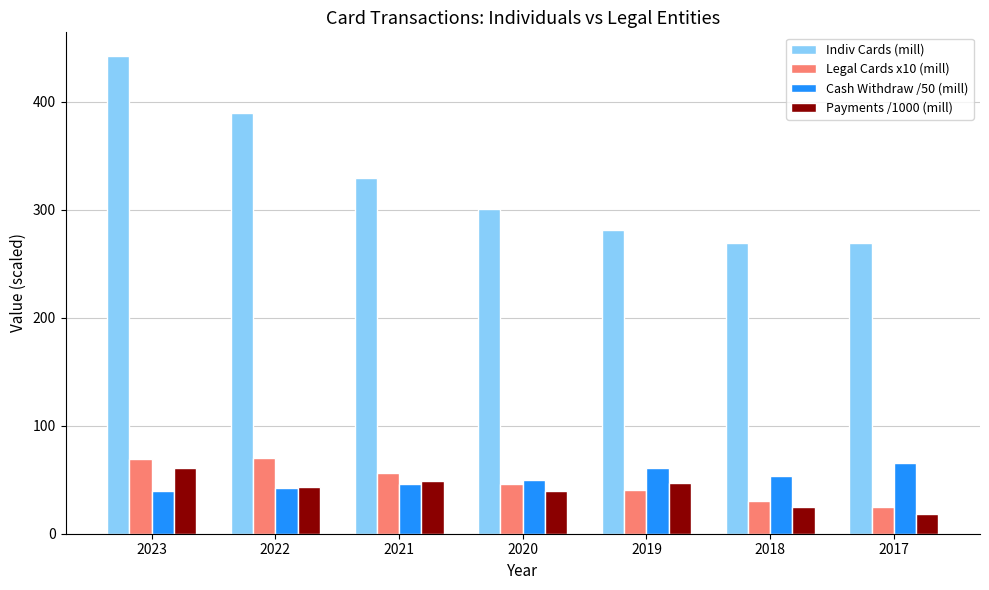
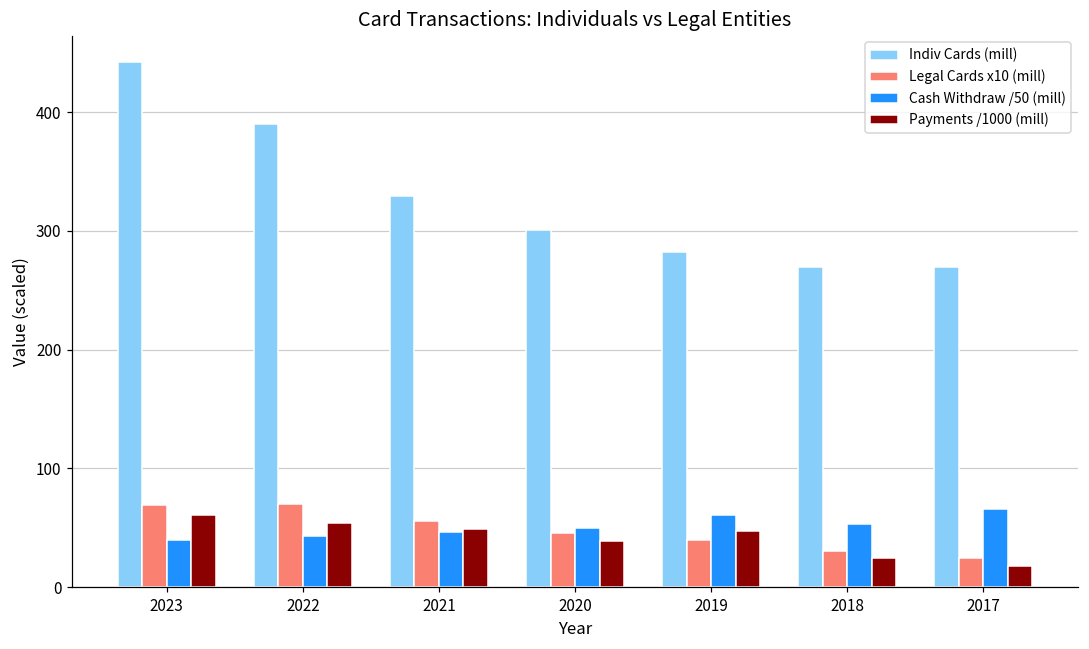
Payments /1000 (mill), 2022: 43 -> 54
